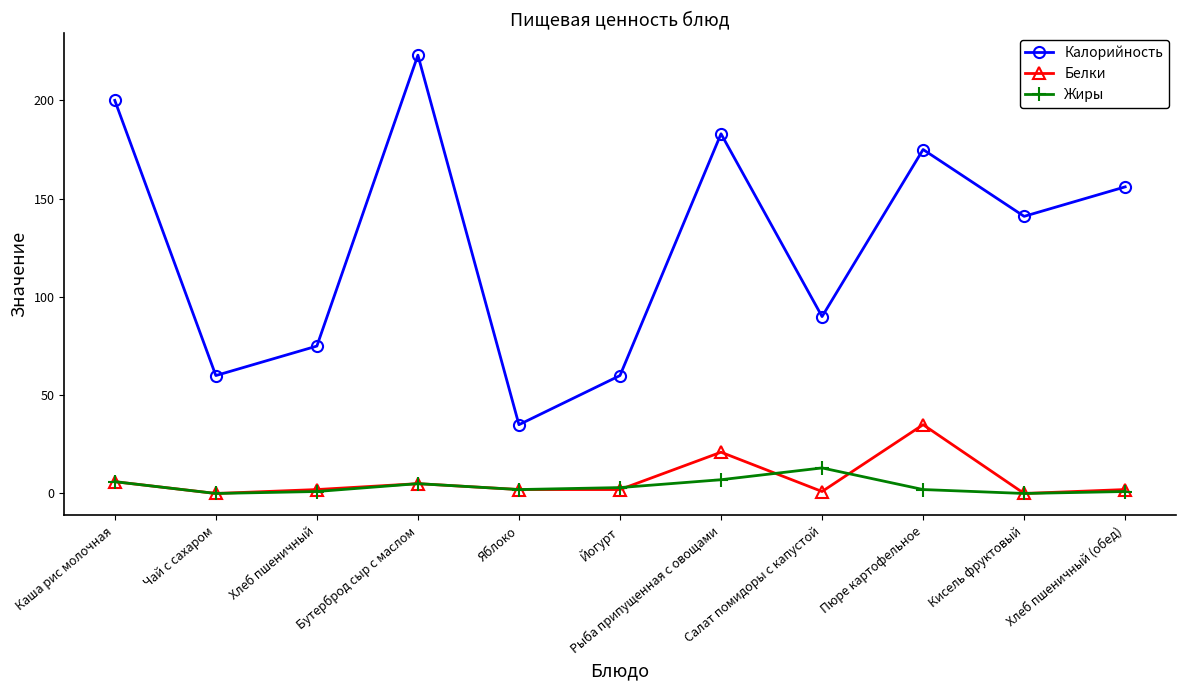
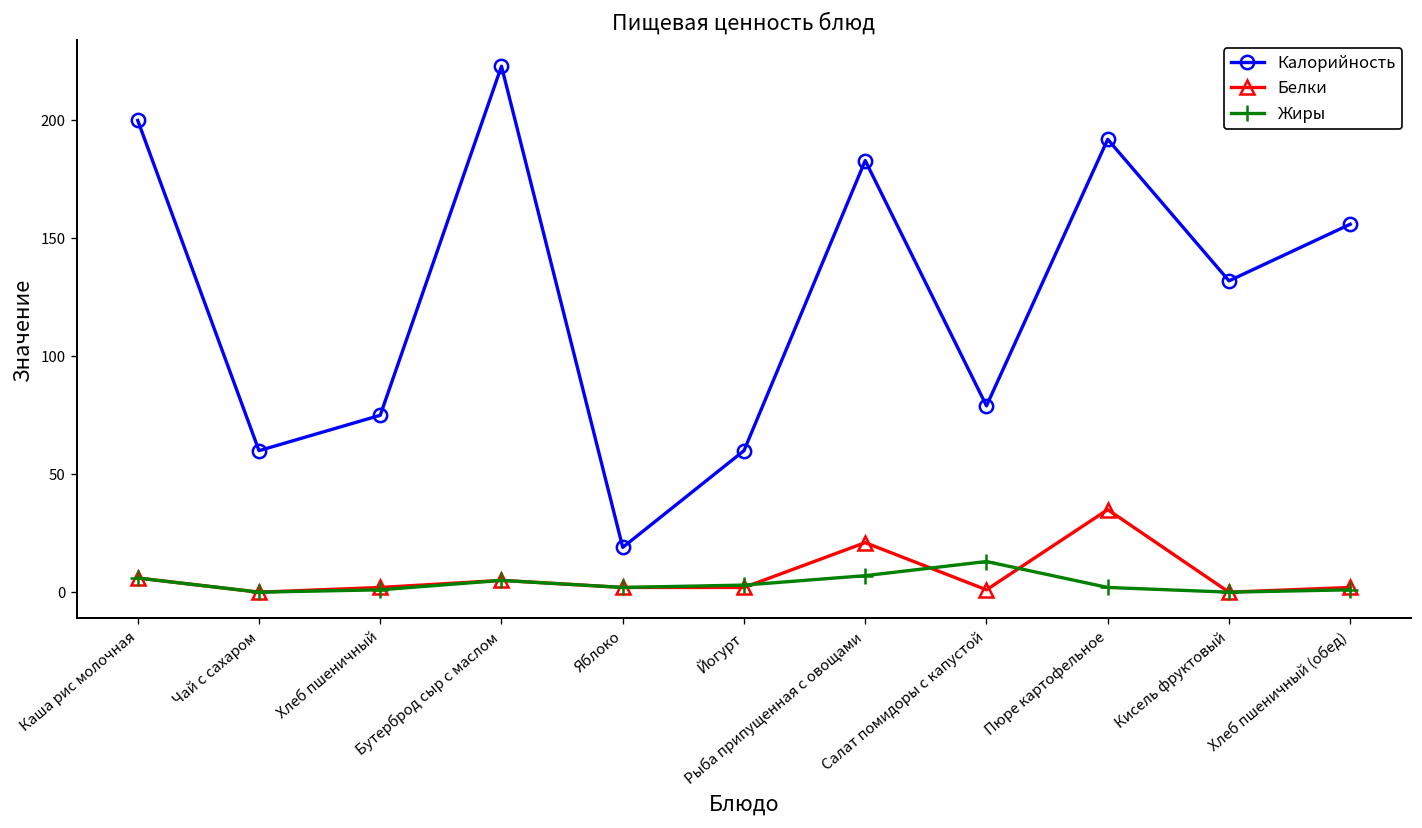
Калорийность, Яблоко: 35 -> 19
Калорийность, Салат помидоры с капустой: 90 -> 79
Калорийность, Пюре картофельное: 175 -> 192
Калорийность, Кисель фруктовый: 141 -> 132
